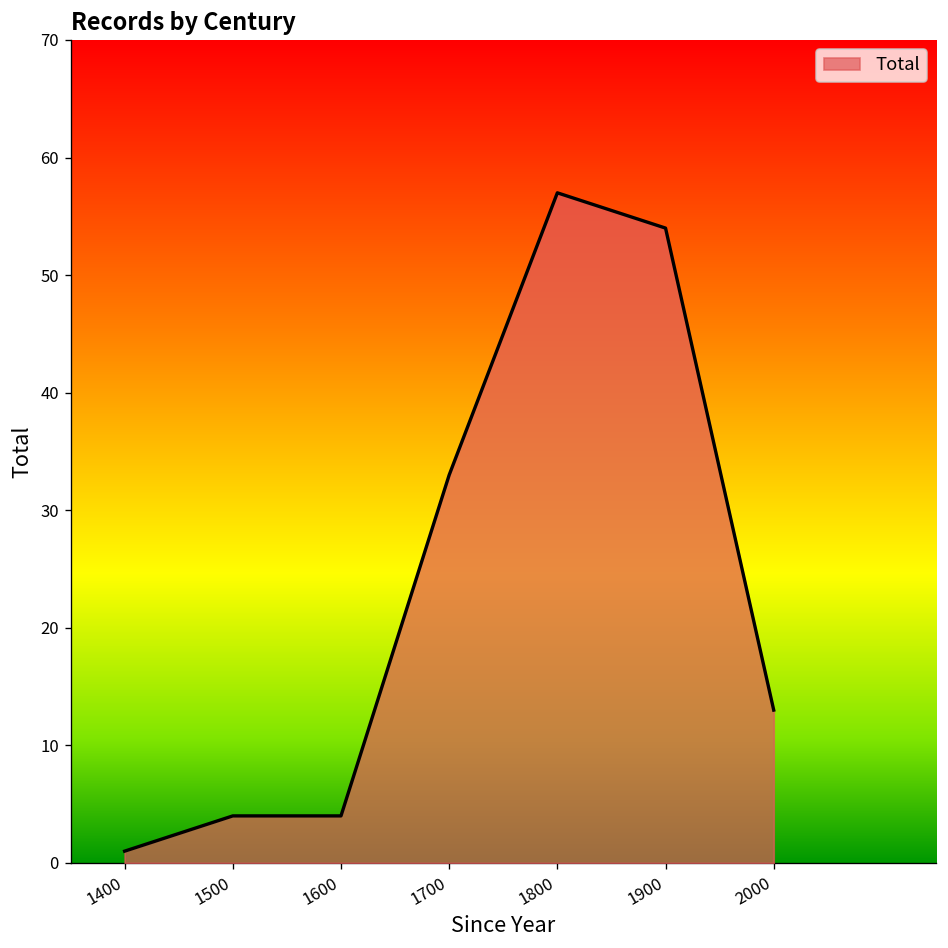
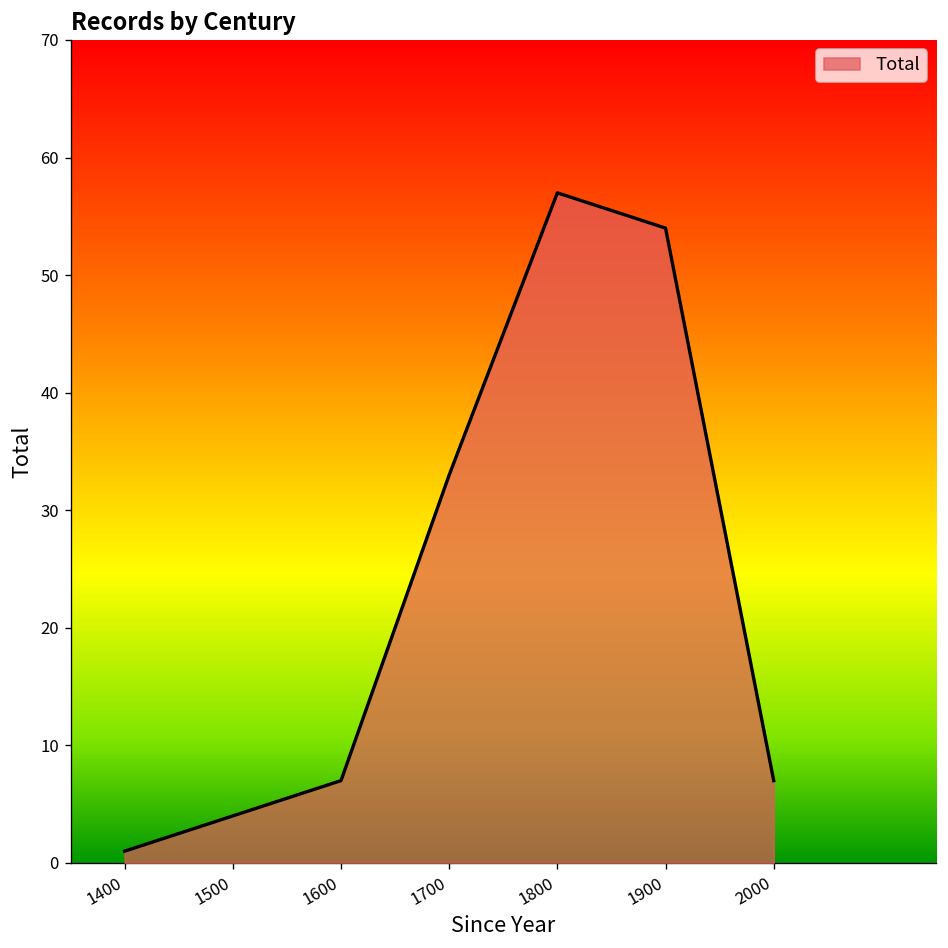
1600: 4 -> 7
2000: 13 -> 7
